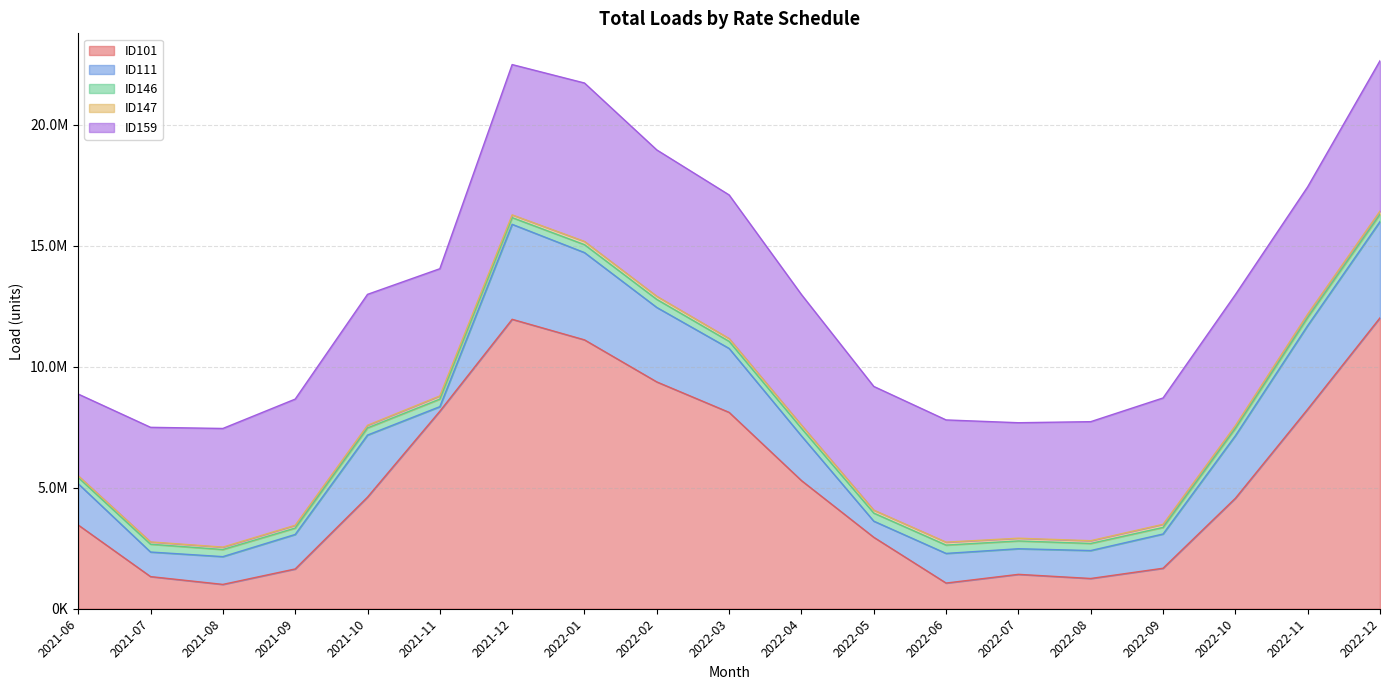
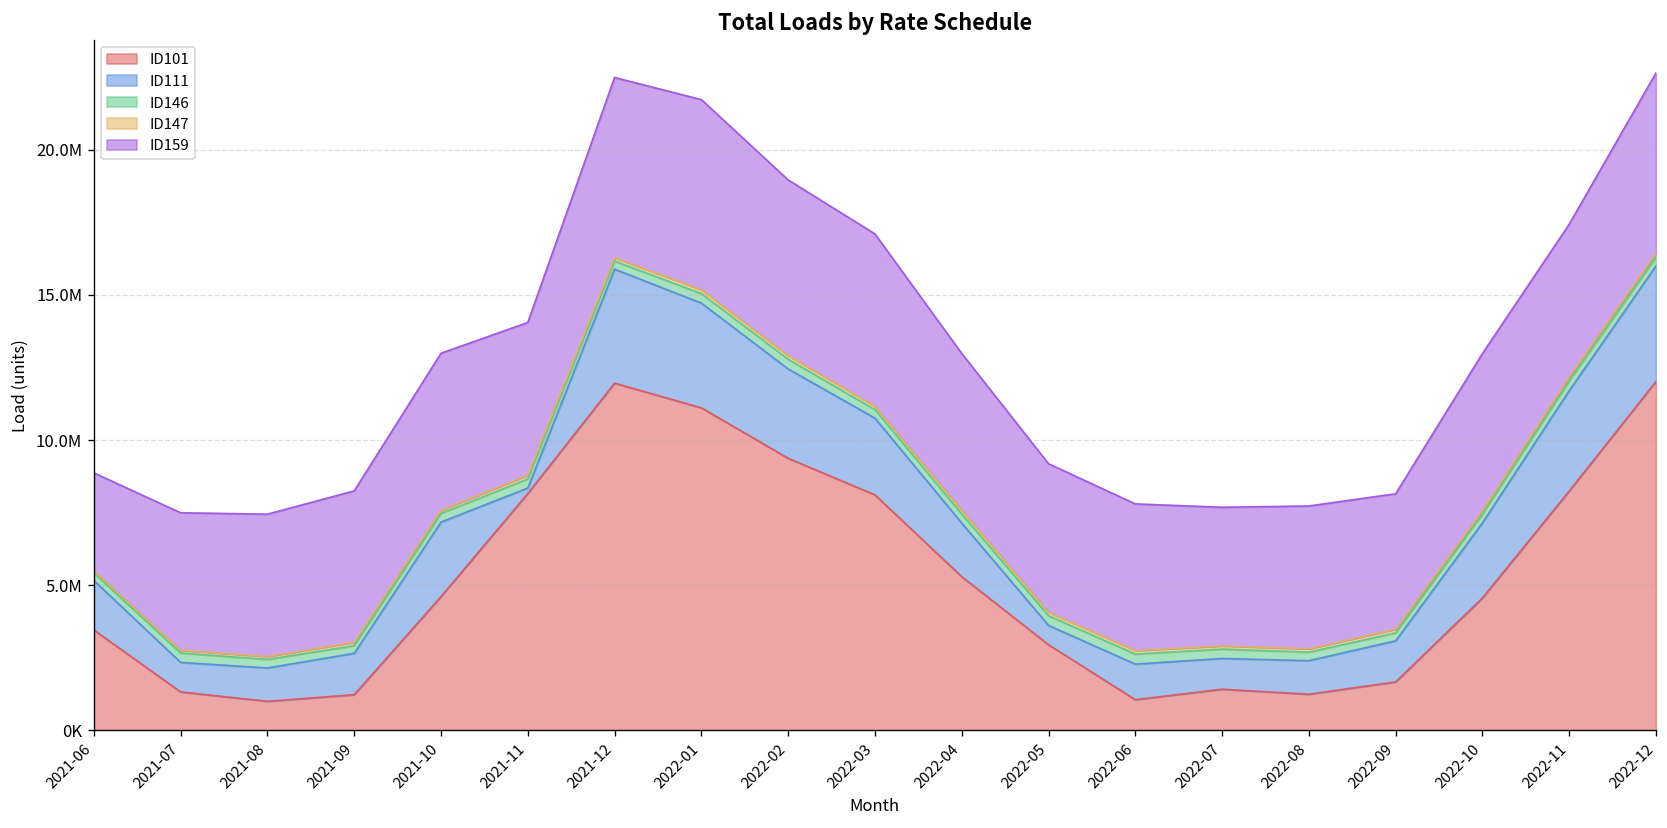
ID101, 2021-09: 1600000 -> 1200000
ID159, 2022-09: 5200000 -> 4700000
